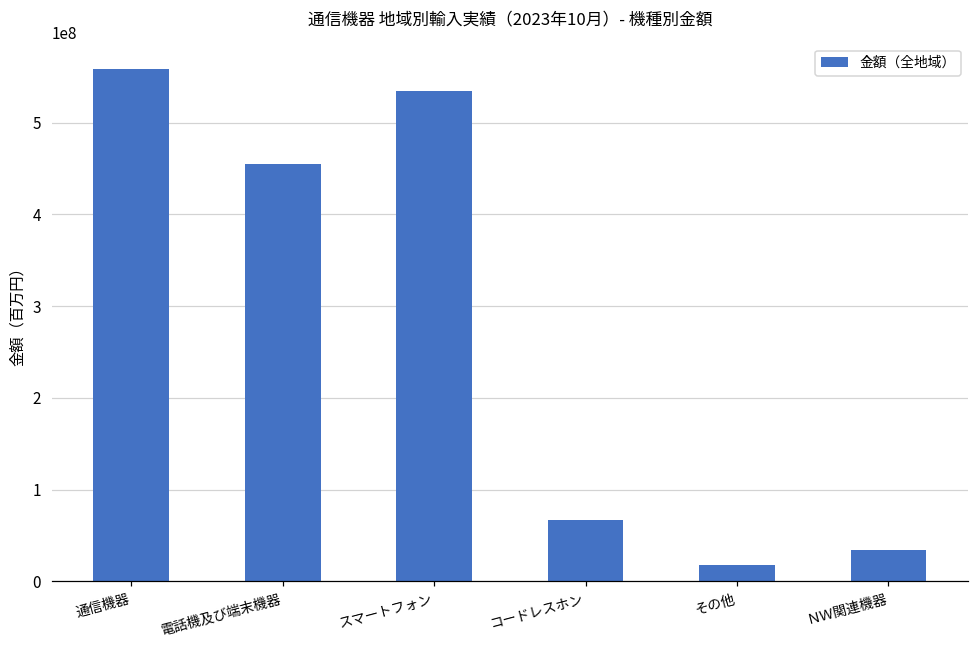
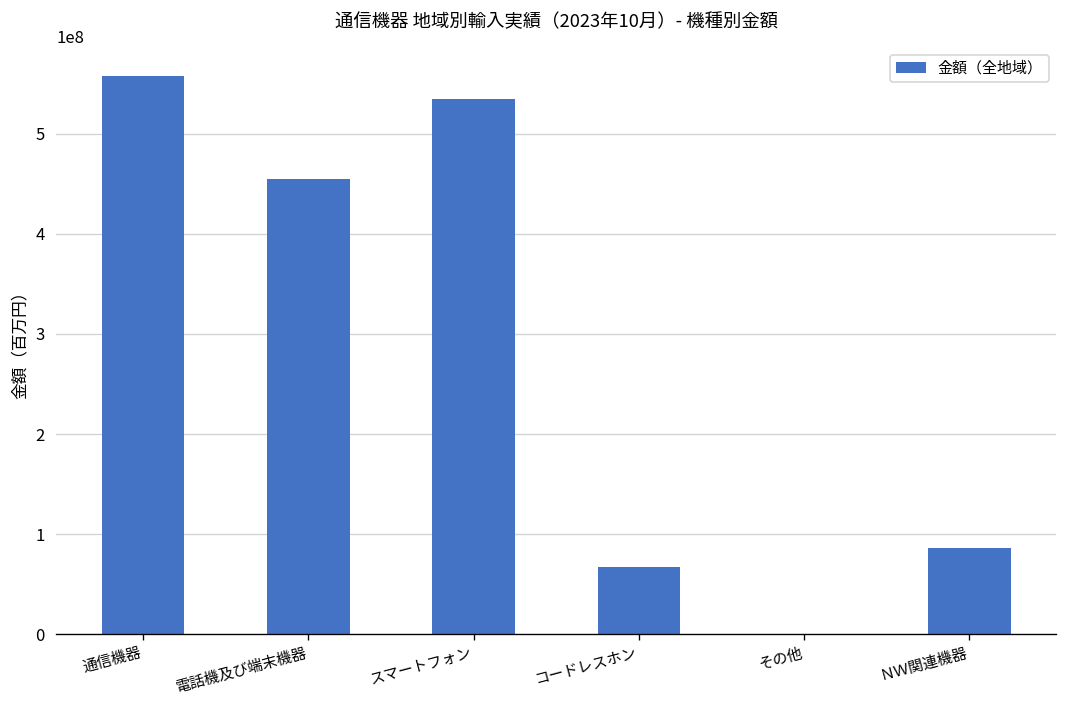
その他: 20000000 -> 0
ＮＷ関連機器: 30000000 -> 90000000
